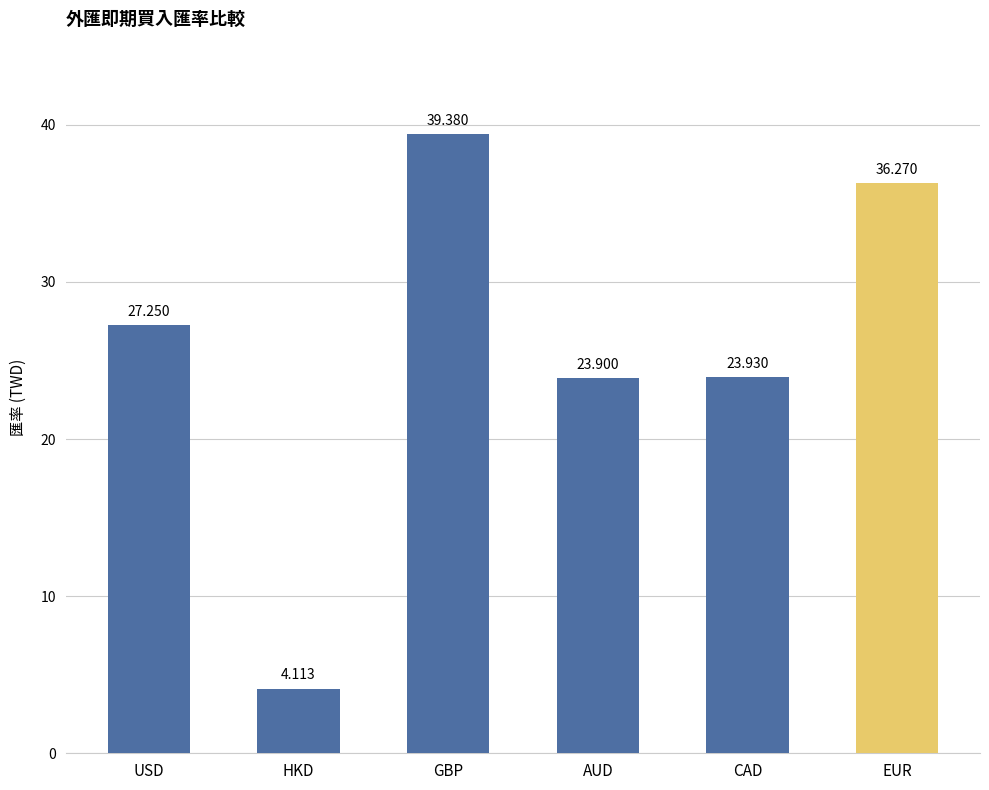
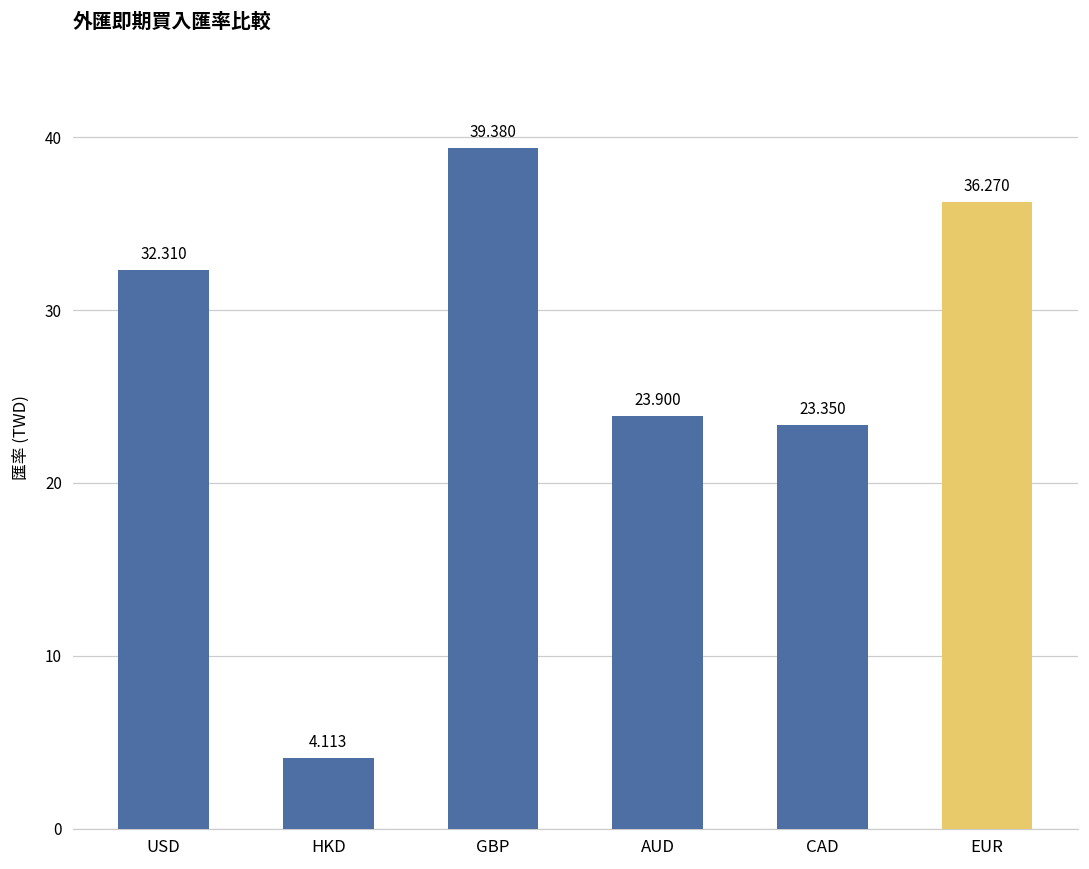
USD: 27.250 -> 32.310
CAD: 23.930 -> 23.350
